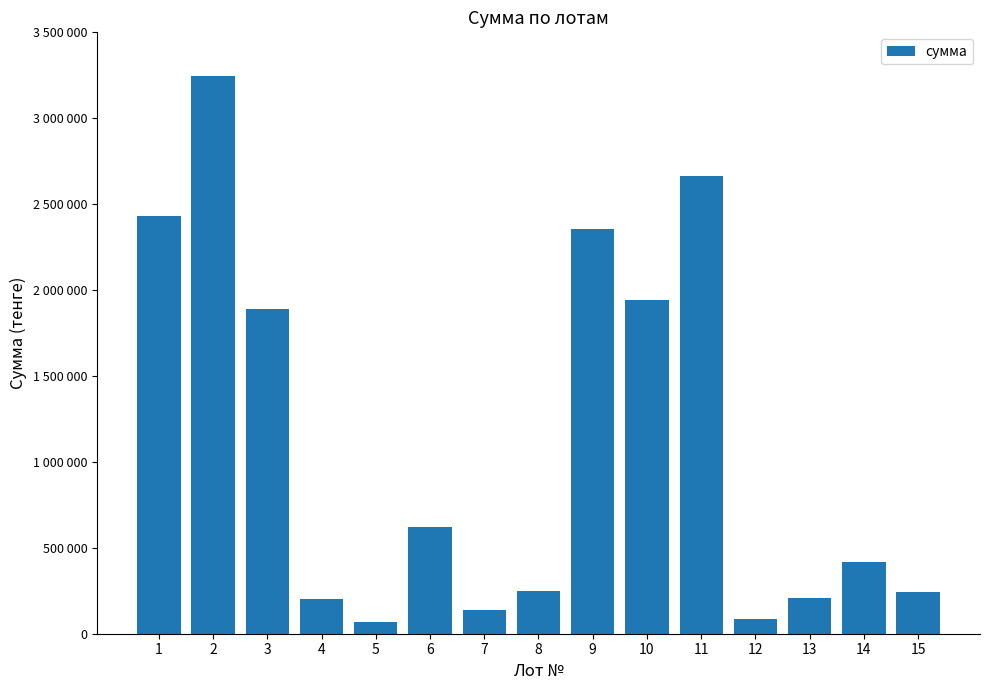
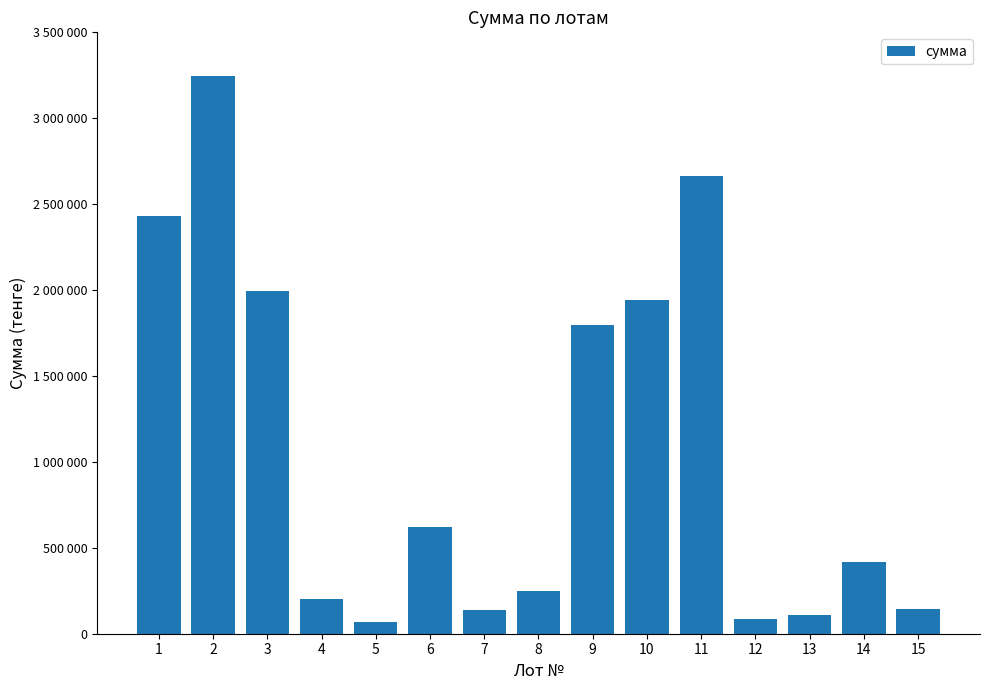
3: 1890000 -> 1990000
9: 2350000 -> 1800000
13: 210000 -> 110000
15: 240000 -> 140000
